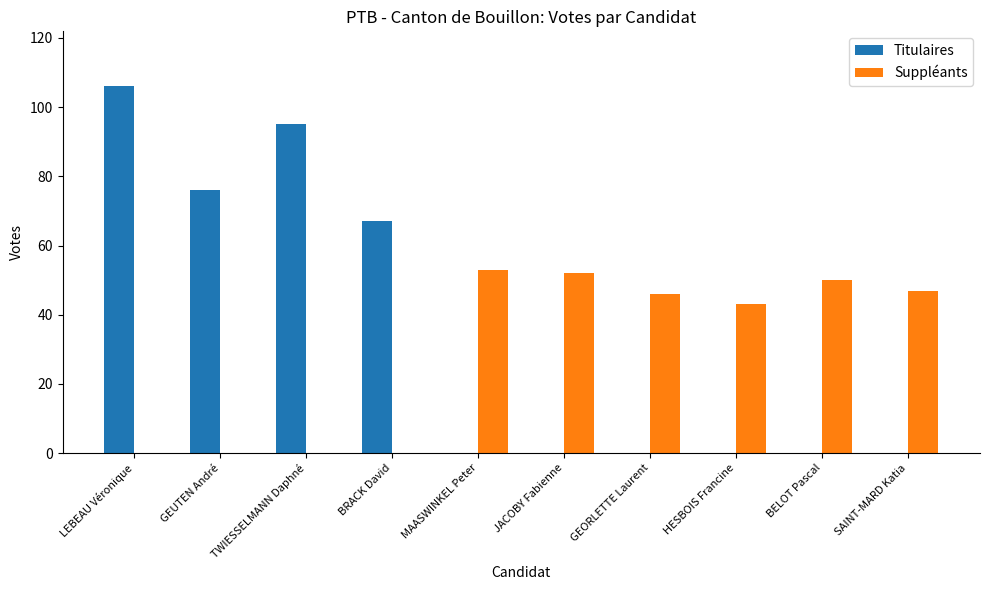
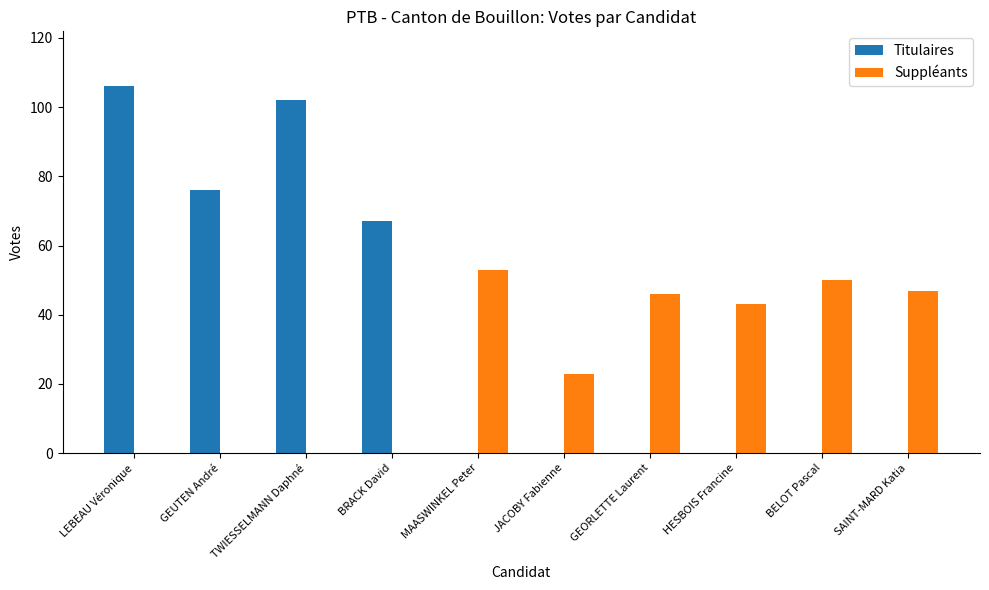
Titulaires, TWIESSELMANN Daphné: 95 -> 102
Suppléants, JACOBY Fabienne: 52 -> 23
